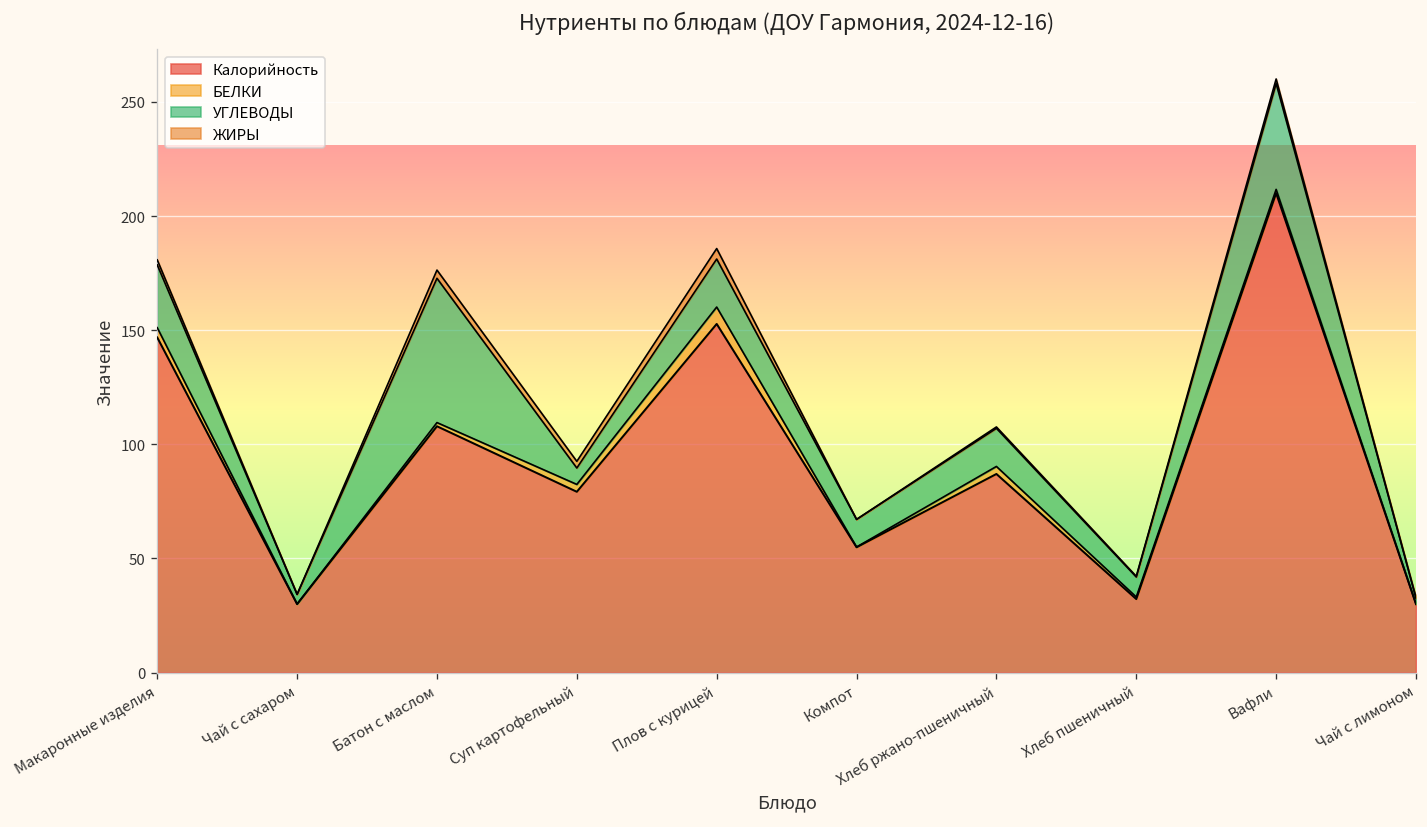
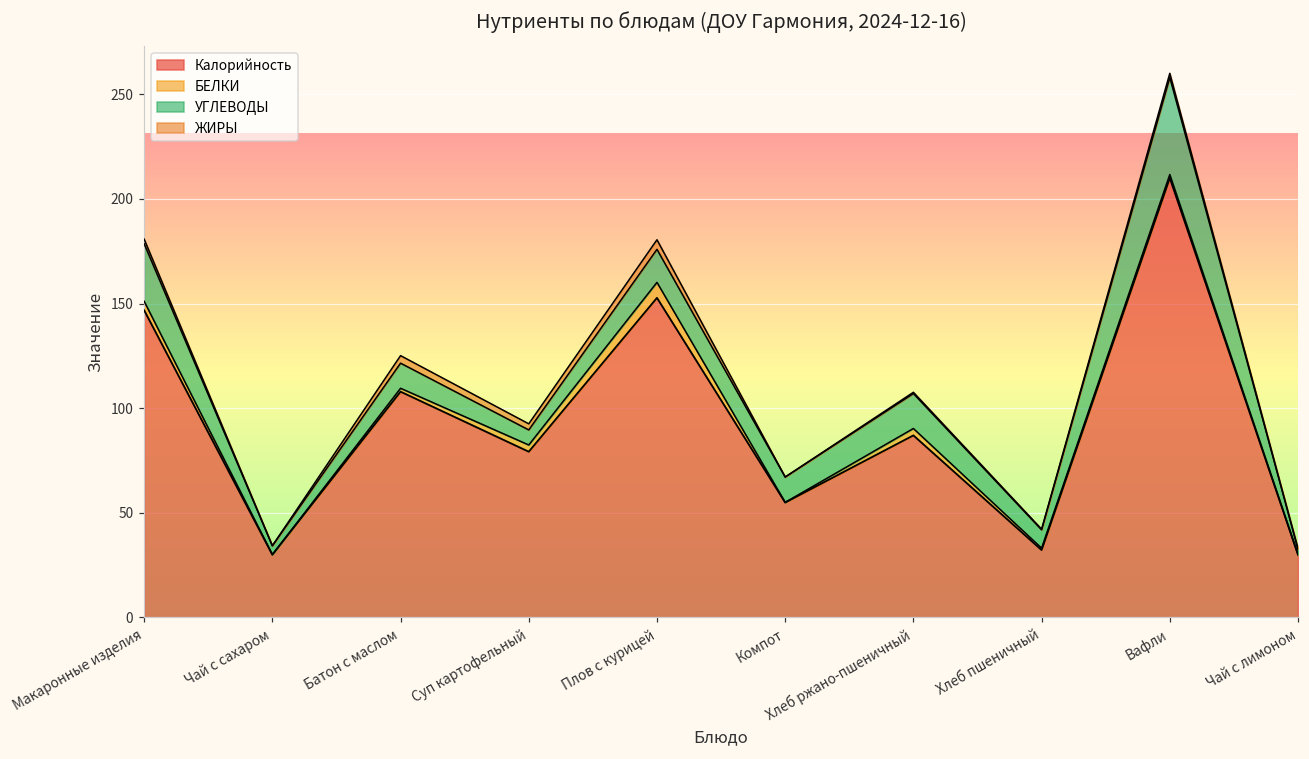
УГЛЕВОДЫ, Батон с маслом: 63 -> 12
УГЛЕВОДЫ, Плов с курицей: 21 -> 16
